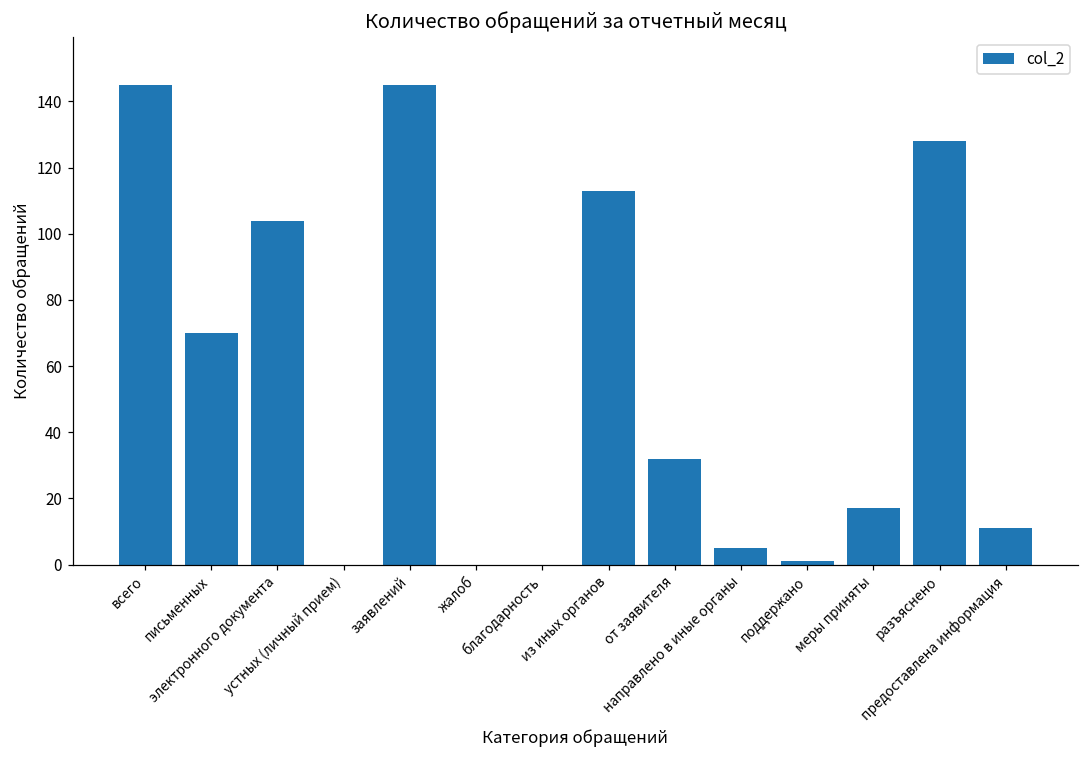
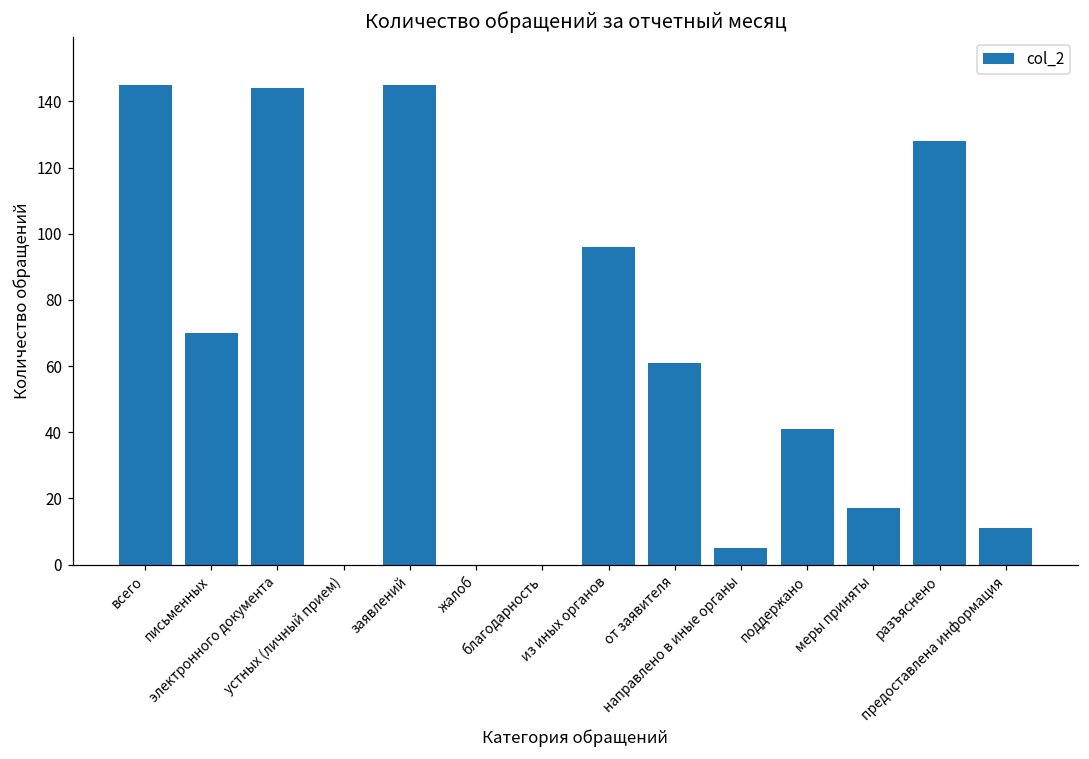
электронного документа: 104 -> 144
из иных органов: 113 -> 96
от заявителя: 32 -> 61
поддержано: 1 -> 41
